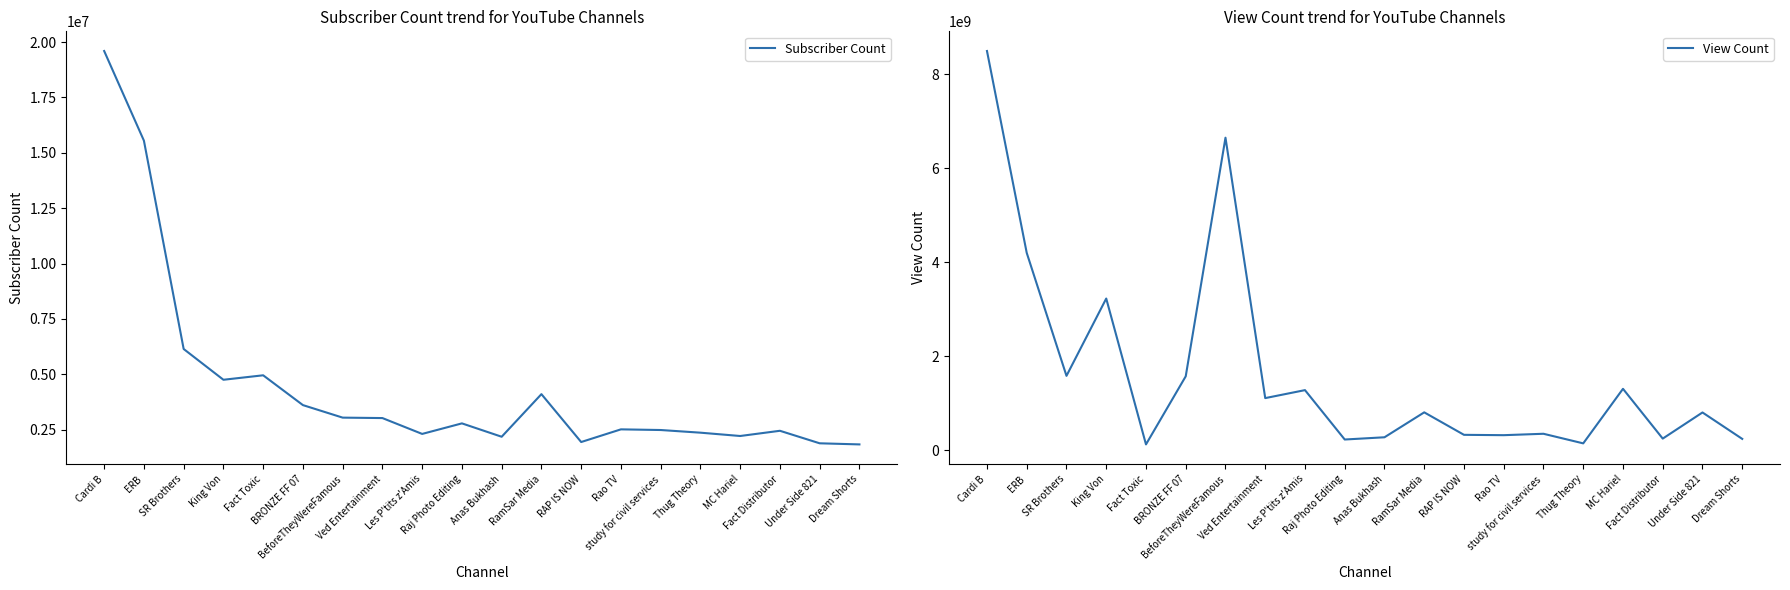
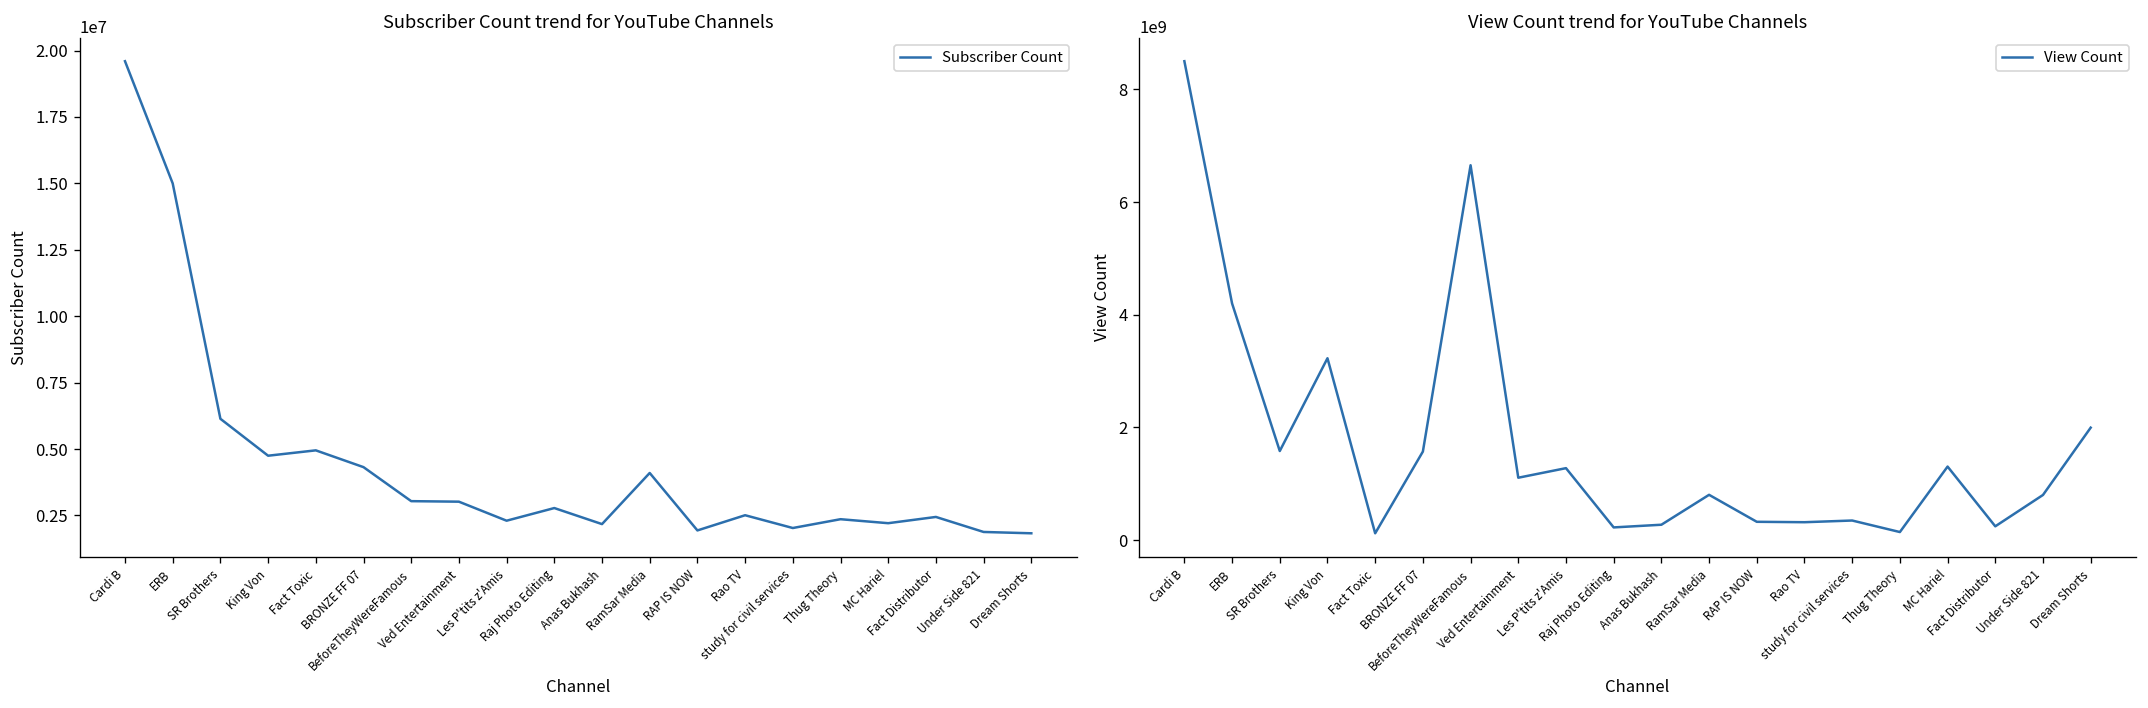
Subscriber Count trend for YouTube Channels, ERB: 15600000 -> 15000000
Subscriber Count trend for YouTube Channels, BRONZE FF 07: 3600000 -> 4300000
Subscriber Count trend for YouTube Channels, study for civil services: 2500000 -> 2000000
View Count trend for YouTube Channels, Dream Shorts: 200000000 -> 2000000000
